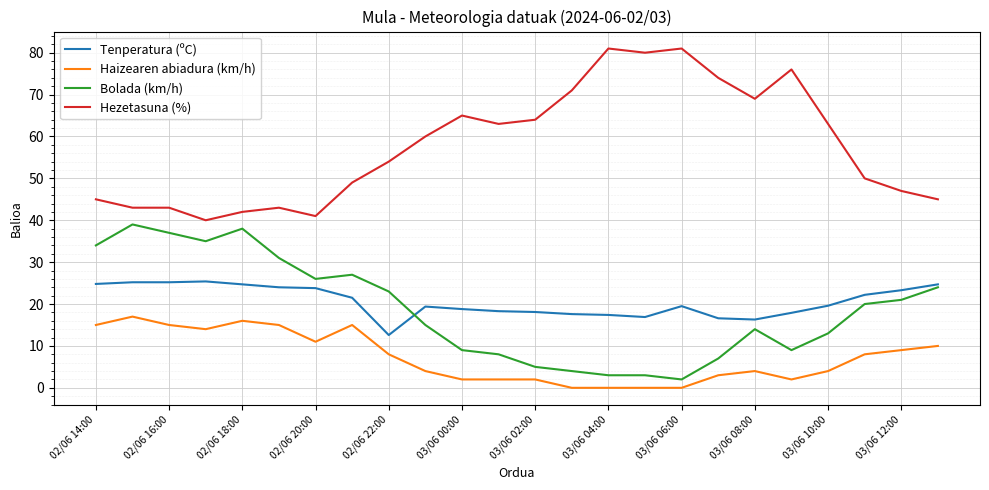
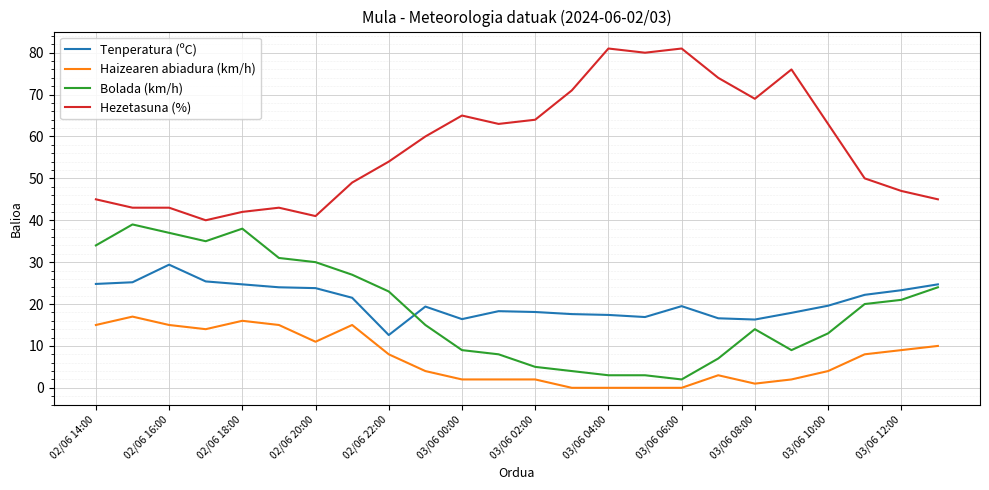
Tenperatura (ºC), 02/06 16:00: 25 -> 29
Bolada (km/h), 02/06 20:00: 26 -> 30
Tenperatura (ºC), 03/06 00:00: 19 -> 16
Haizearen abiadura (km/h), 03/06 08:00: 4 -> 1
